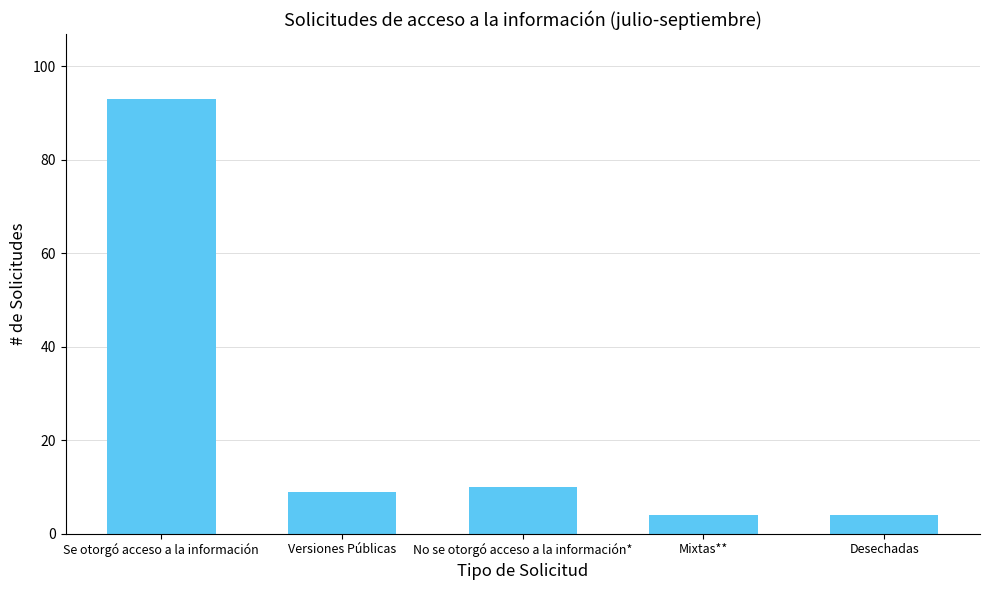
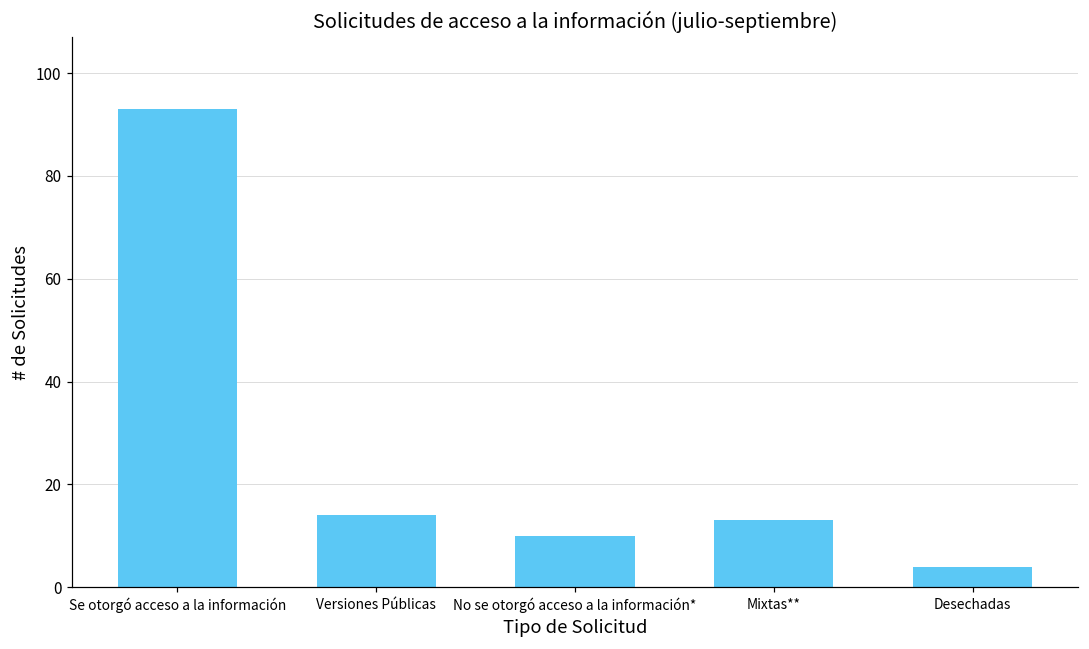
Versiones Públicas: 9 -> 14
Mixtas**: 4 -> 13
